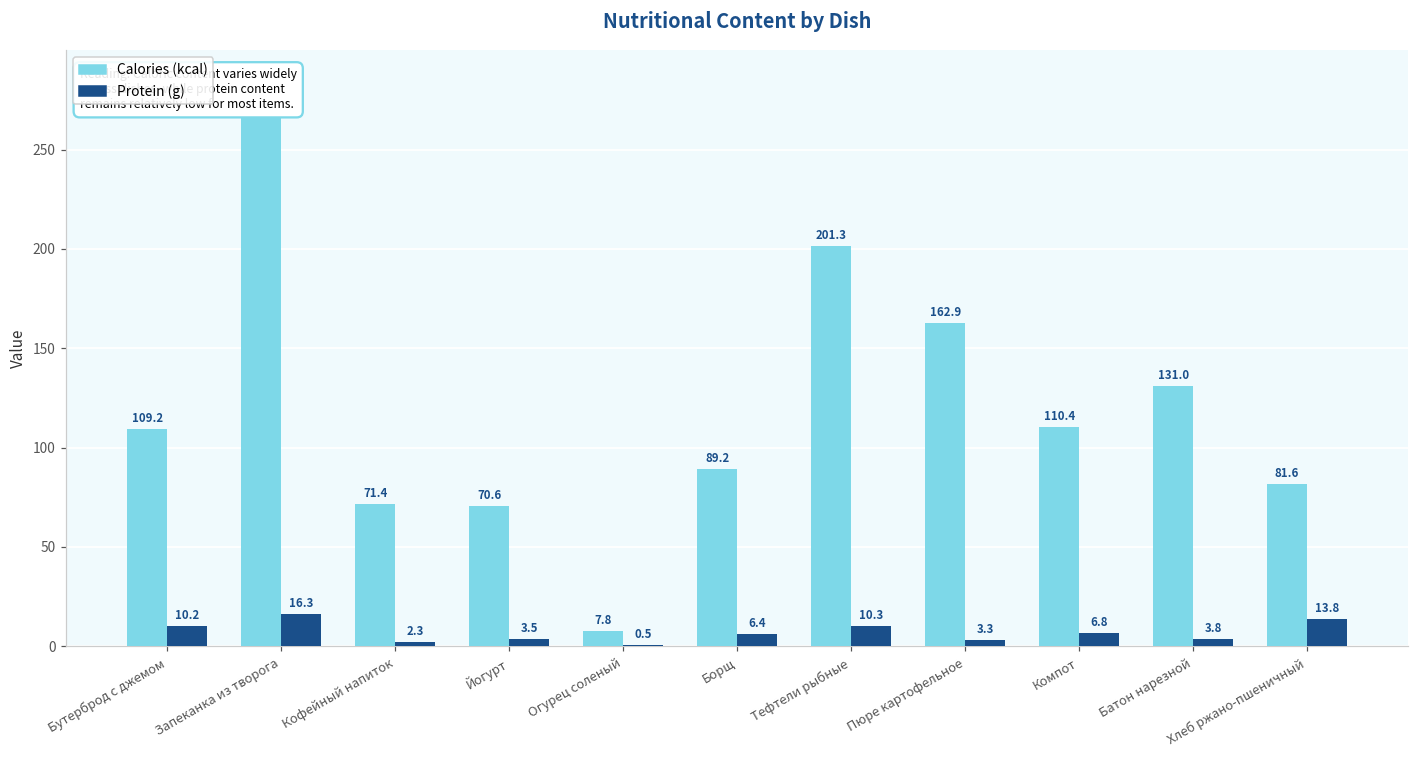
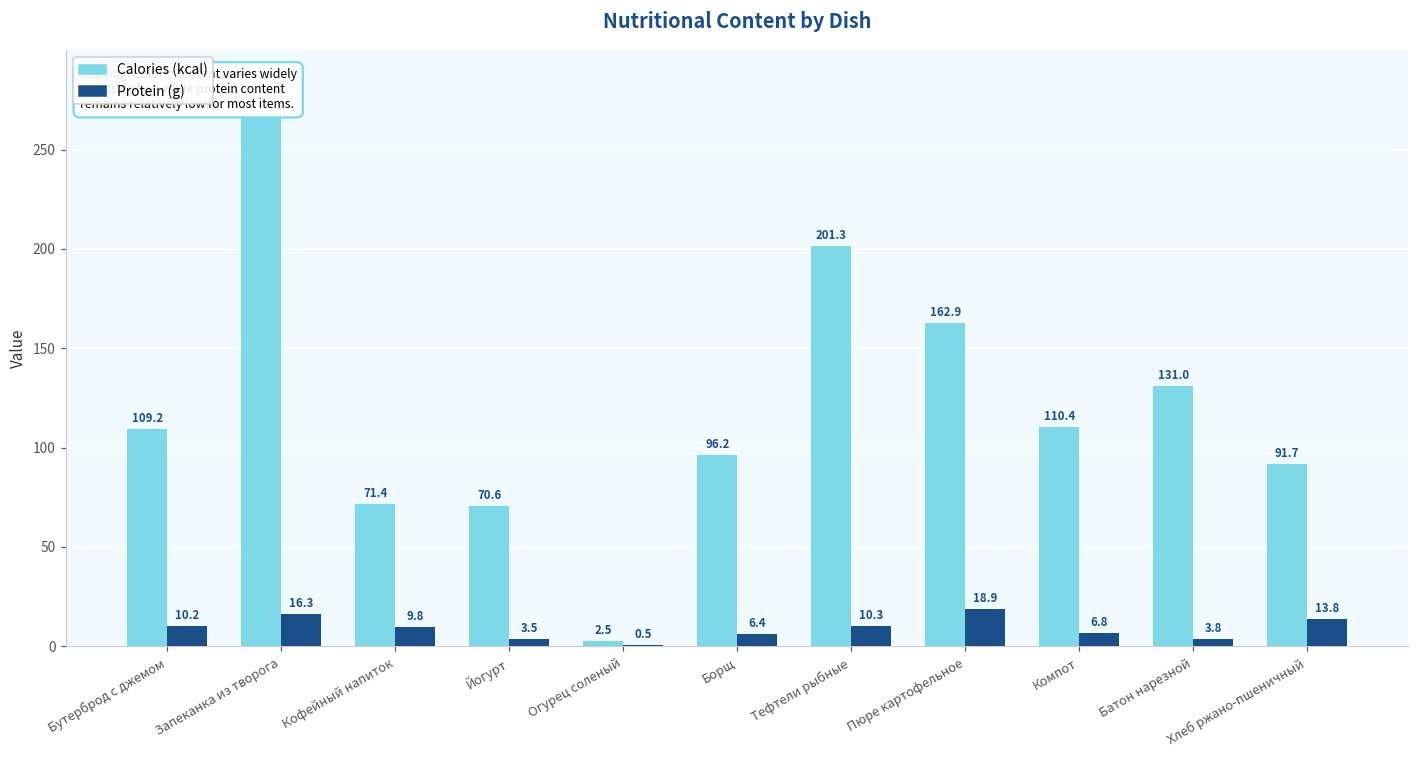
Protein (g), Кофейный напиток: 2.3 -> 9.8
Calories (kcal), Огурец соленый: 7.8 -> 2.5
Calories (kcal), Борщ: 89.2 -> 96.2
Protein (g), Пюре картофельное: 3.3 -> 18.9
Calories (kcal), Хлеб ржано-пшеничный: 81.6 -> 91.7
